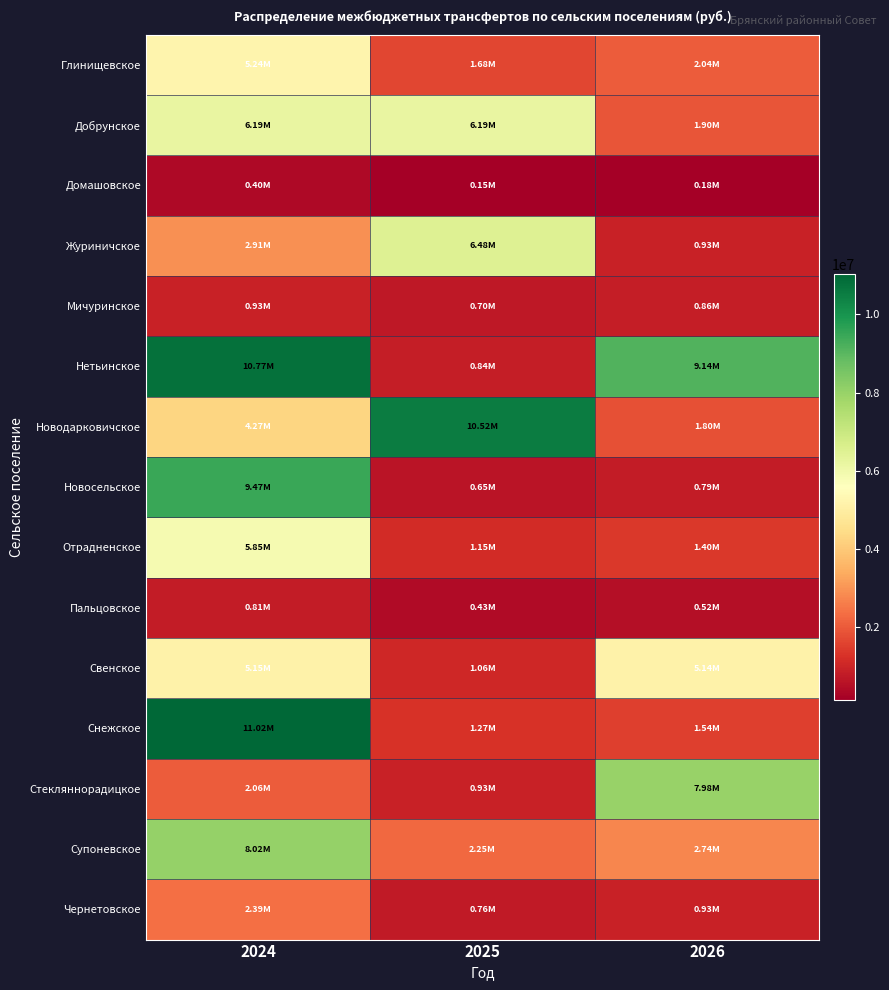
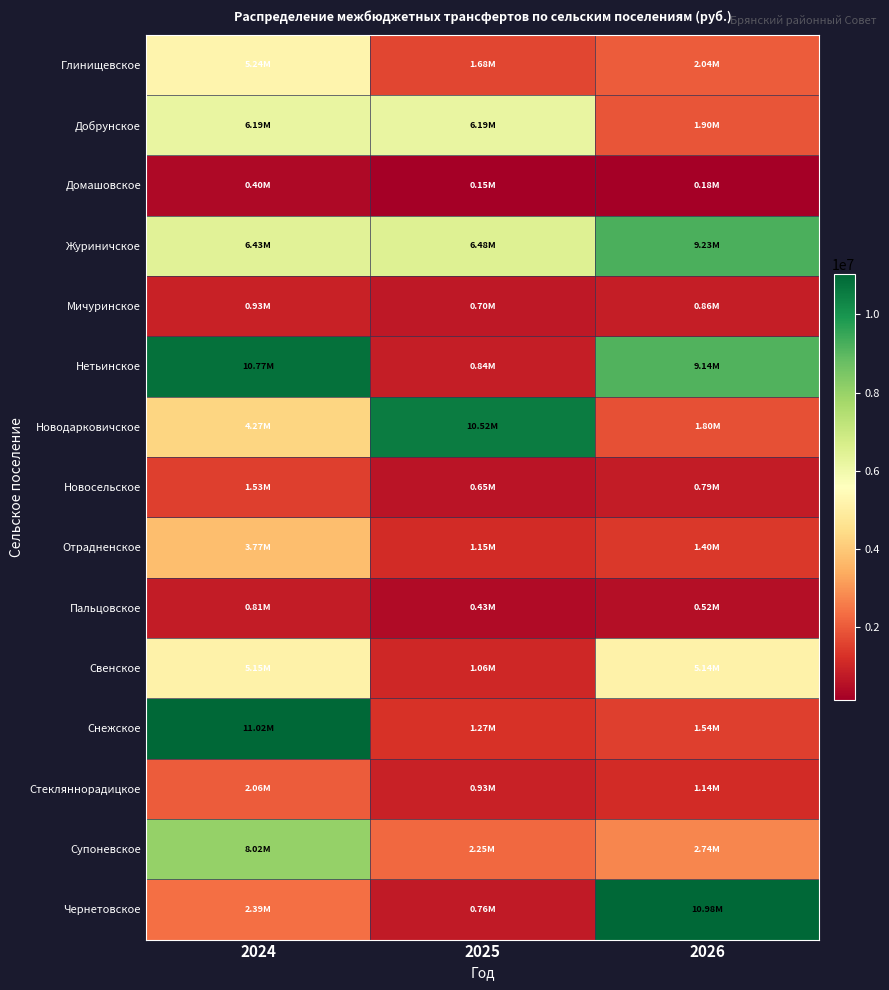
Журиничское, 2024: 2.91M -> 6.43M
Журиничское, 2026: 0.93M -> 9.23M
Новосельское, 2024: 9.47M -> 1.53M
Отрадненское, 2024: 5.85M -> 3.77M
Стекляннорадицкое, 2026: 7.98M -> 1.14M
Чернетовское, 2026: 0.93M -> 10.98M
